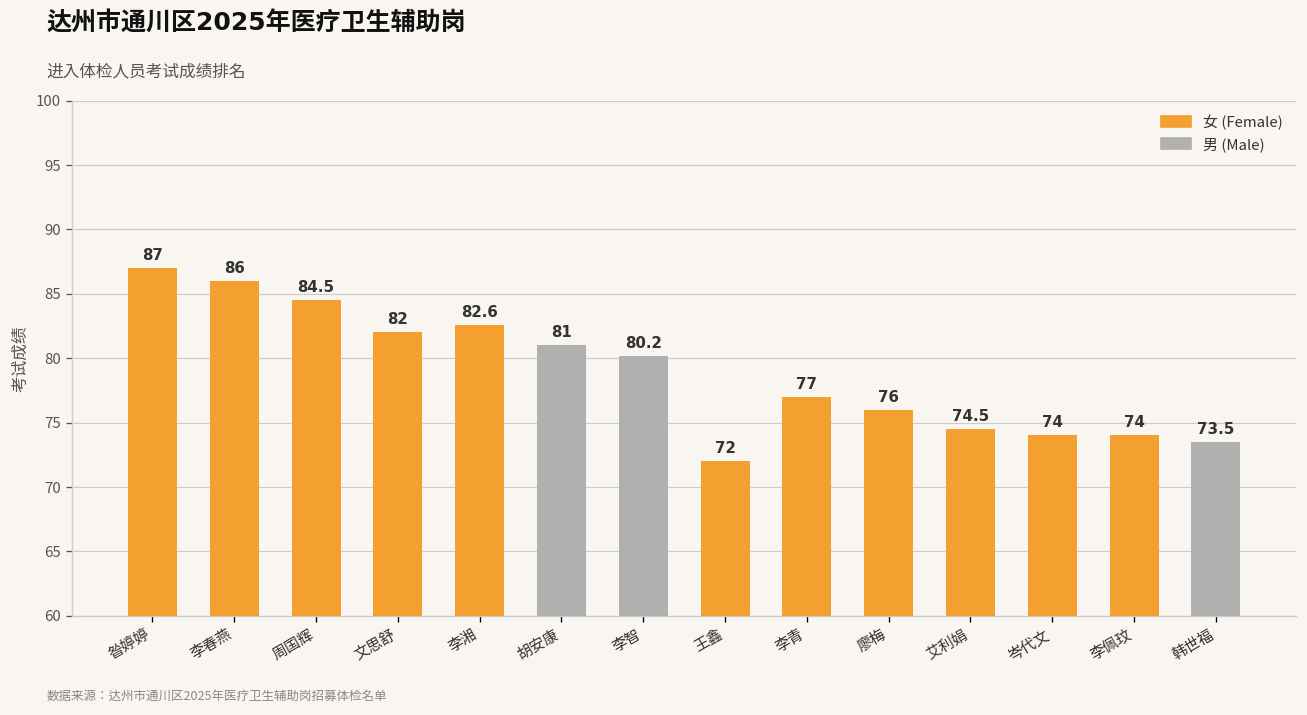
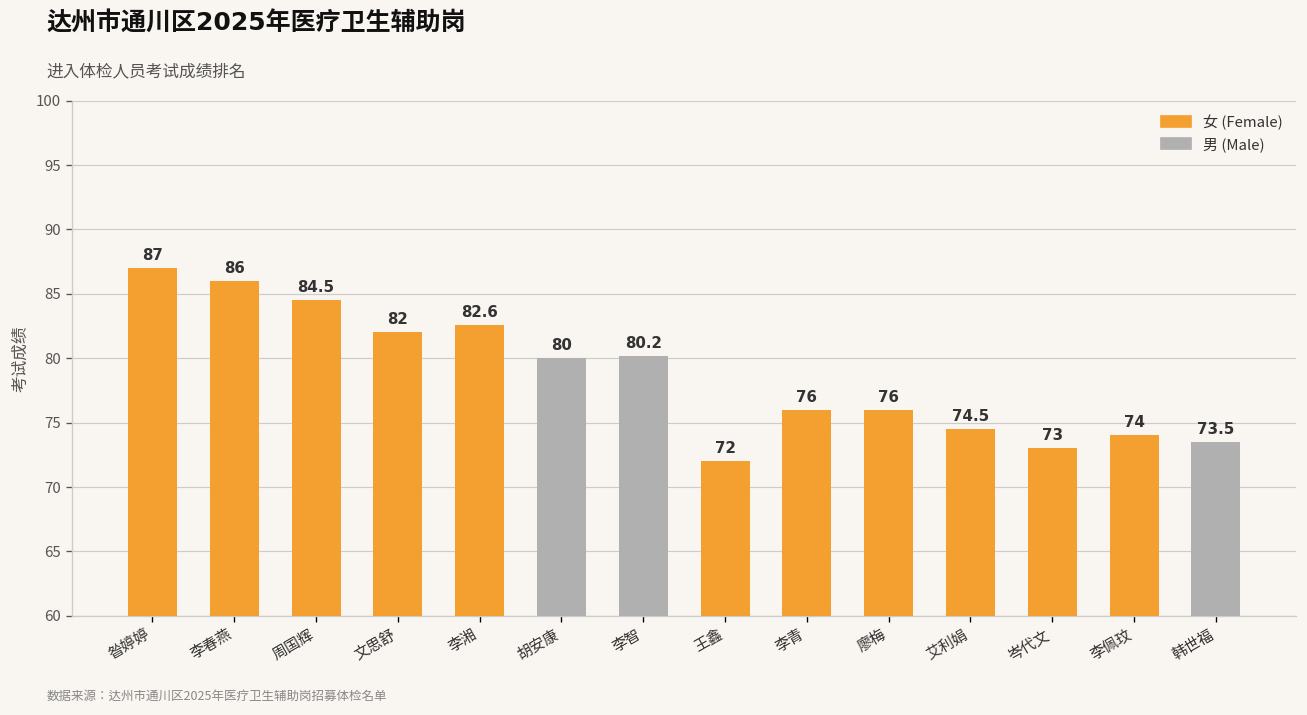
胡安康: 81 -> 80
李青: 77 -> 76
岑代文: 74 -> 73
